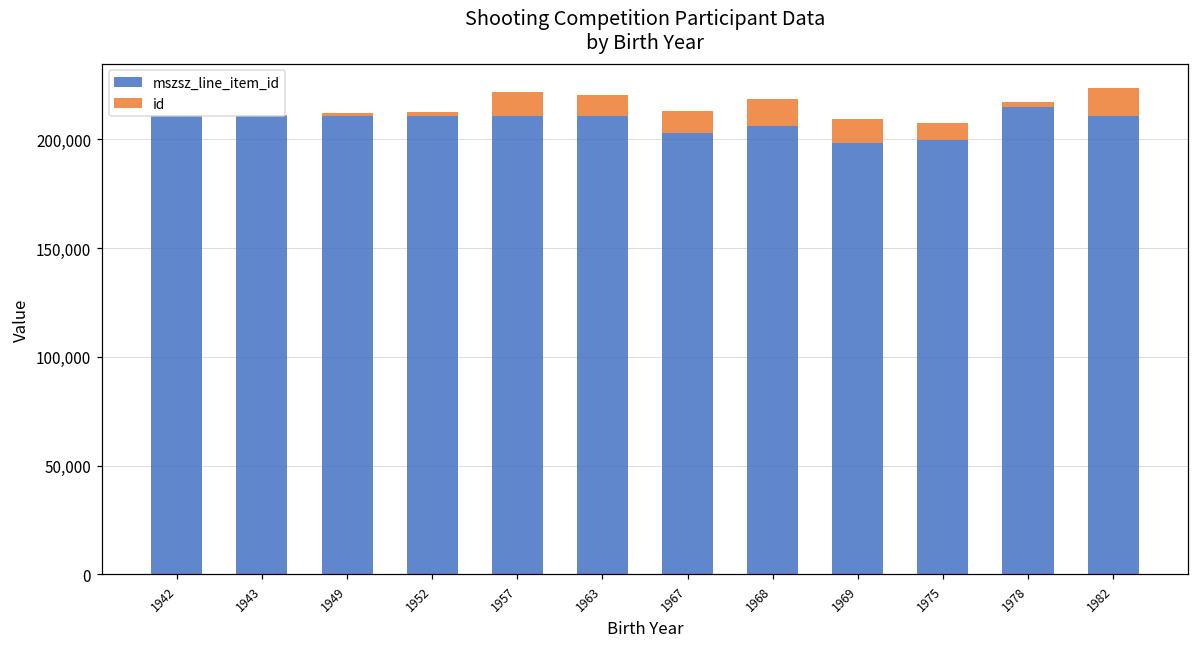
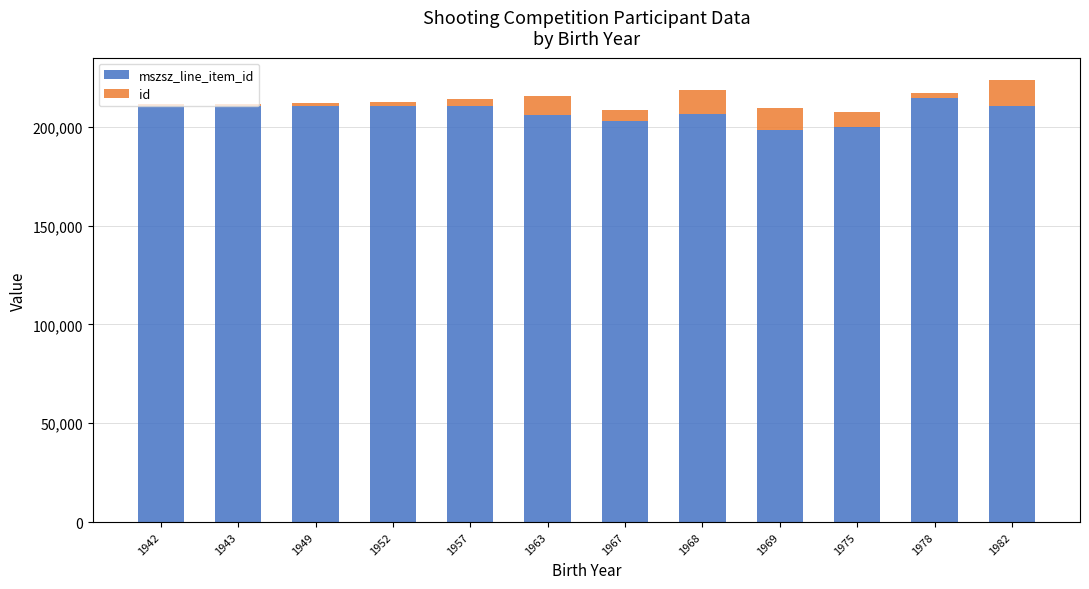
id, 1957: 11,000 -> 3,000
mszsz_line_item_id, 1963: 211,000 -> 206,000
id, 1967: 10,000 -> 6,000
